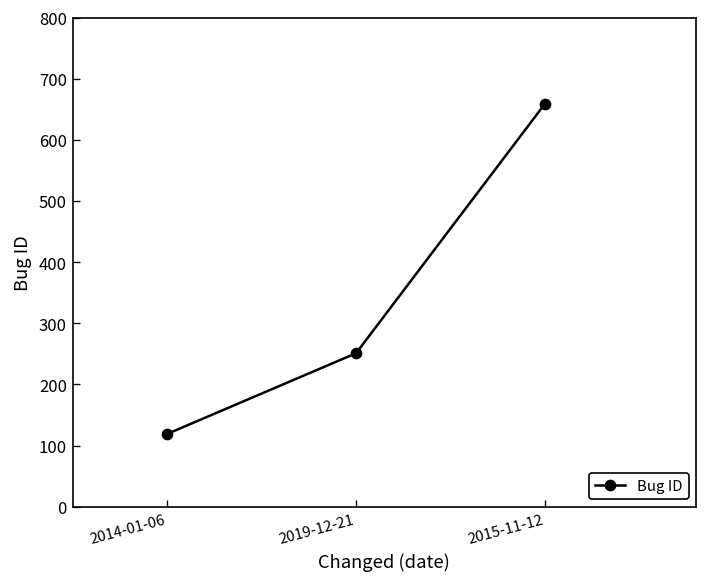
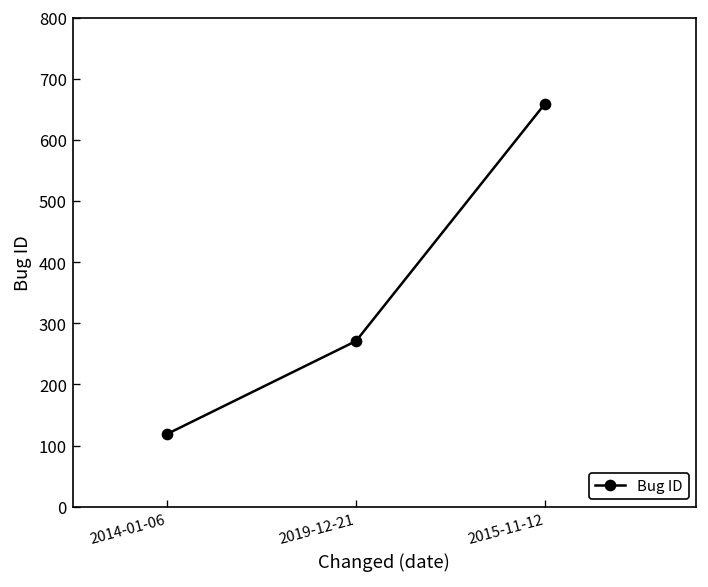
2019-12-21: 250 -> 270
